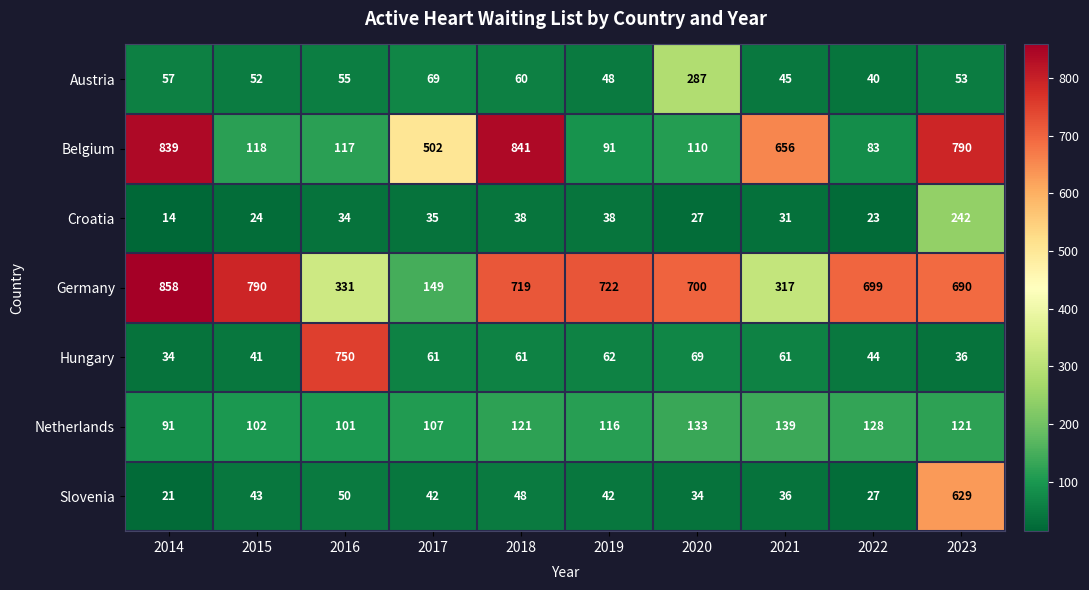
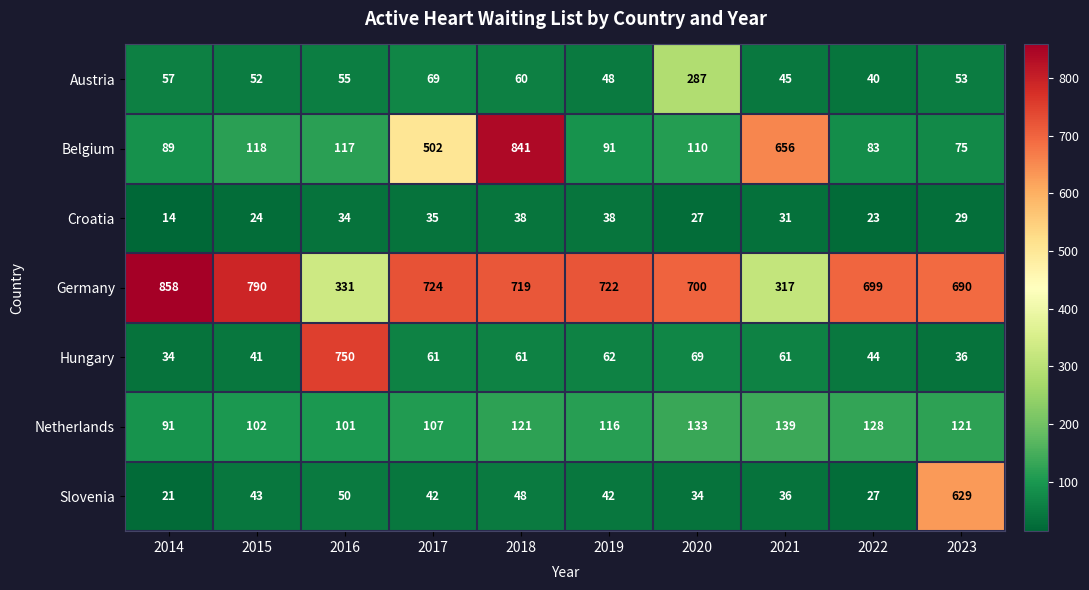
Belgium, 2014: 839 -> 89
Belgium, 2023: 790 -> 75
Croatia, 2023: 242 -> 29
Germany, 2017: 149 -> 724
